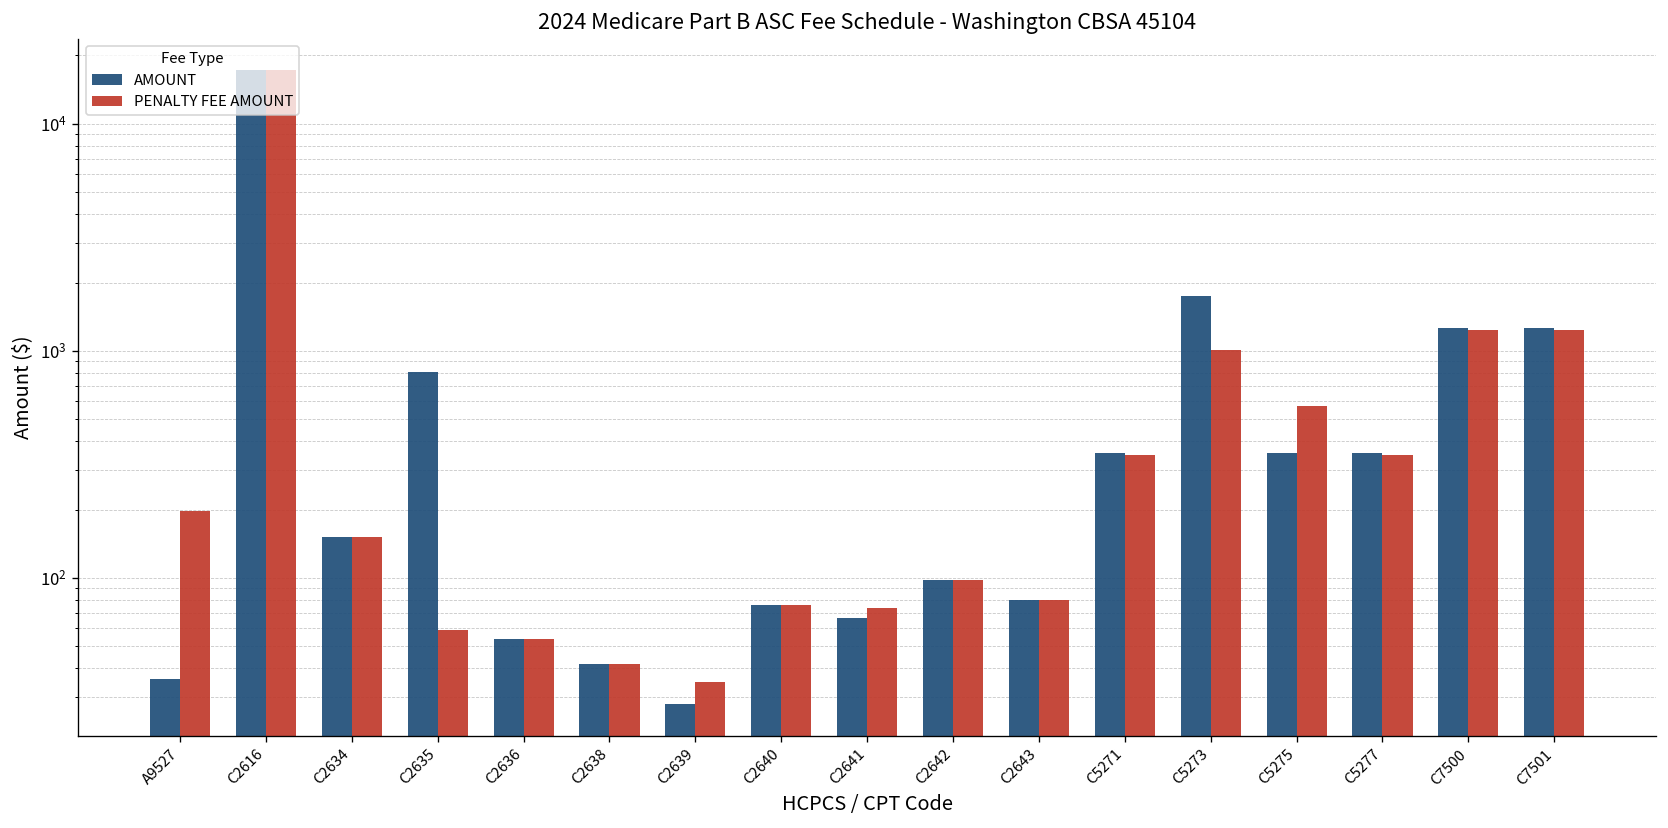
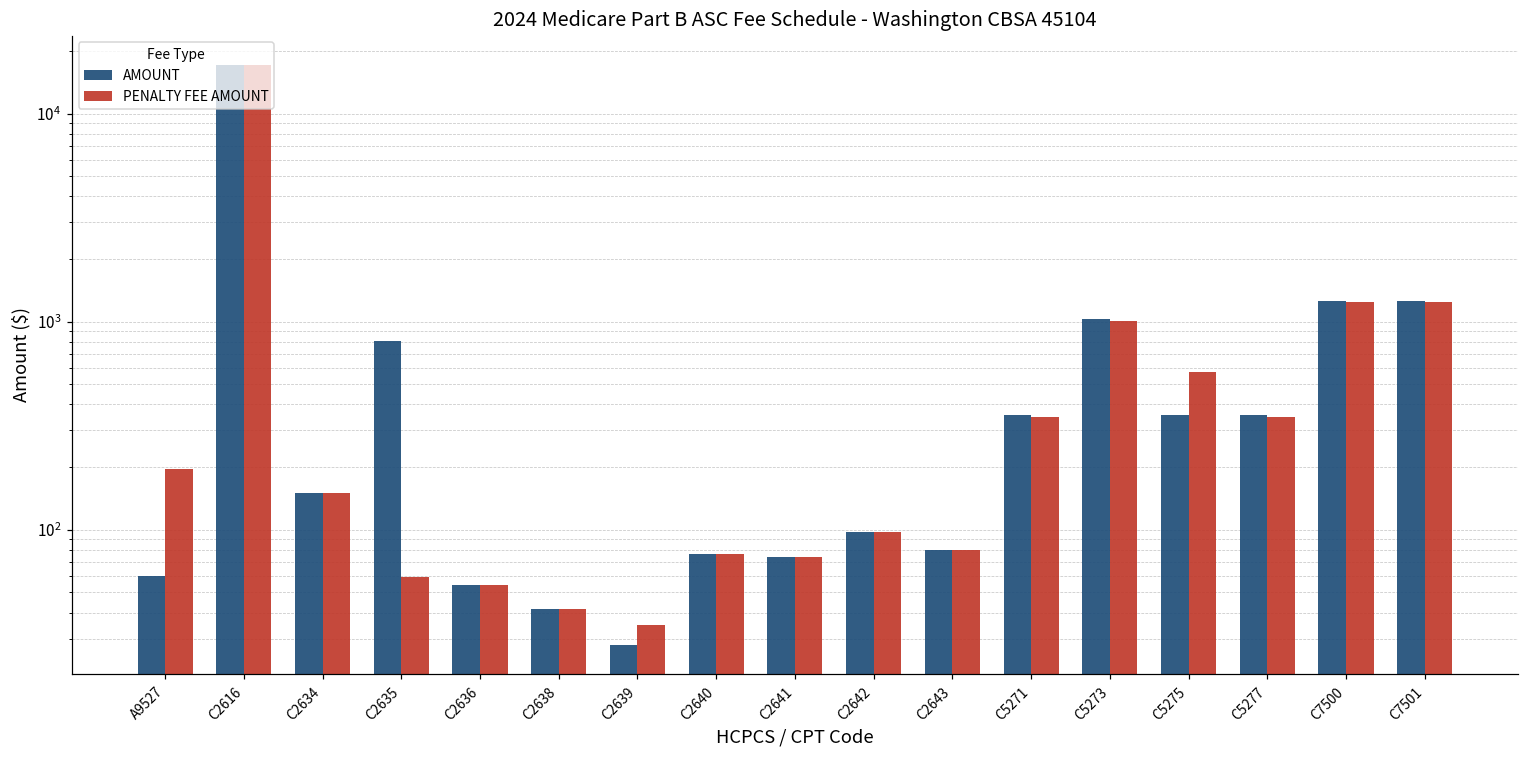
AMOUNT, A9527: 36 -> 60
AMOUNT, C2641: 66 -> 74
AMOUNT, C5273: 1800 -> 1000
